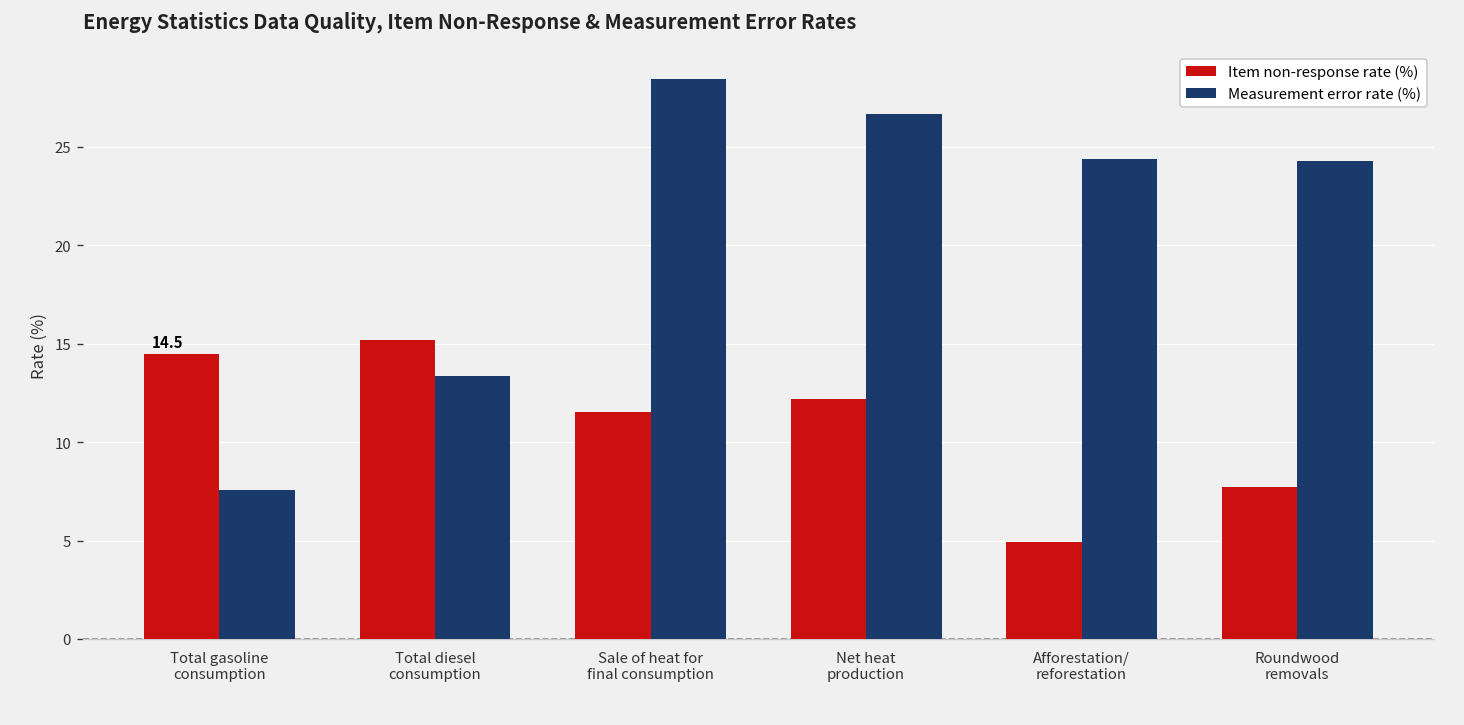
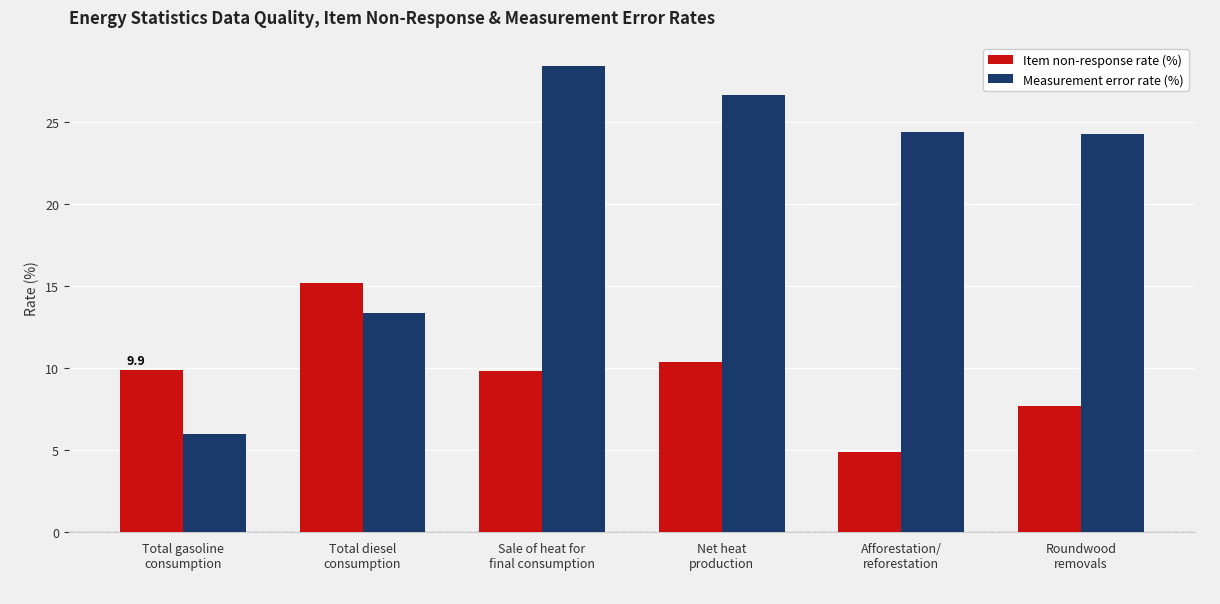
Item non-response rate (%), Total gasoline consumption: 14.5 -> 9.9
Measurement error rate (%), Total gasoline consumption: 7.6 -> 6.0
Item non-response rate (%), Sale of heat for final consumption: 11.6 -> 9.8
Item non-response rate (%), Net heat production: 12.2 -> 10.4
